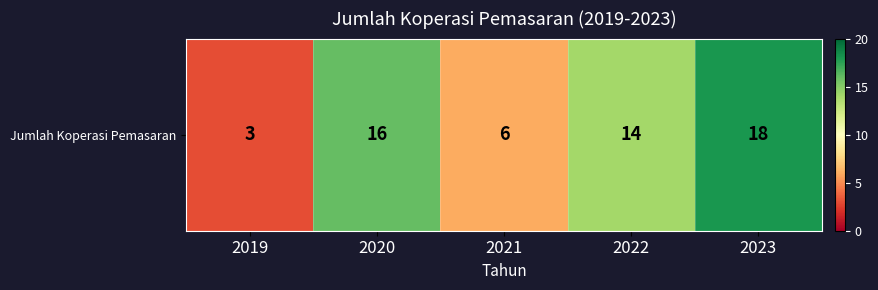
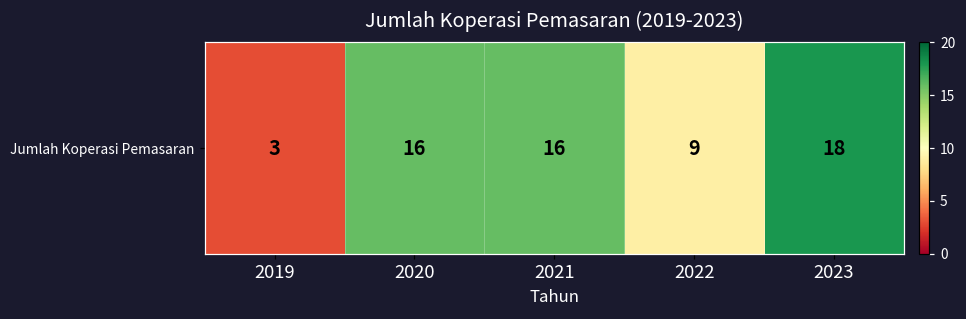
Jumlah Koperasi Pemasaran, 2021: 6 -> 16
Jumlah Koperasi Pemasaran, 2022: 14 -> 9
